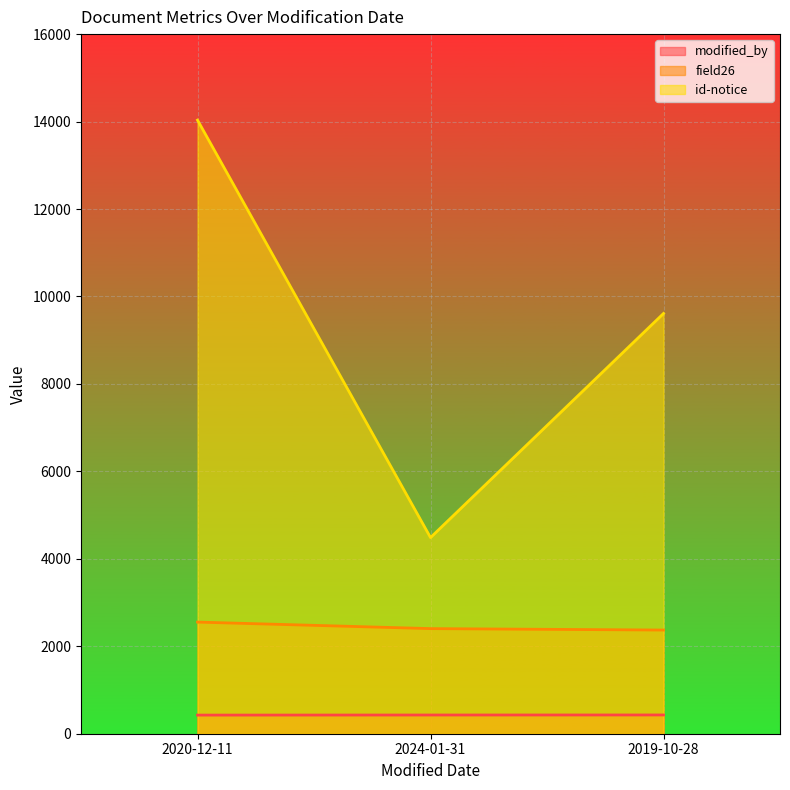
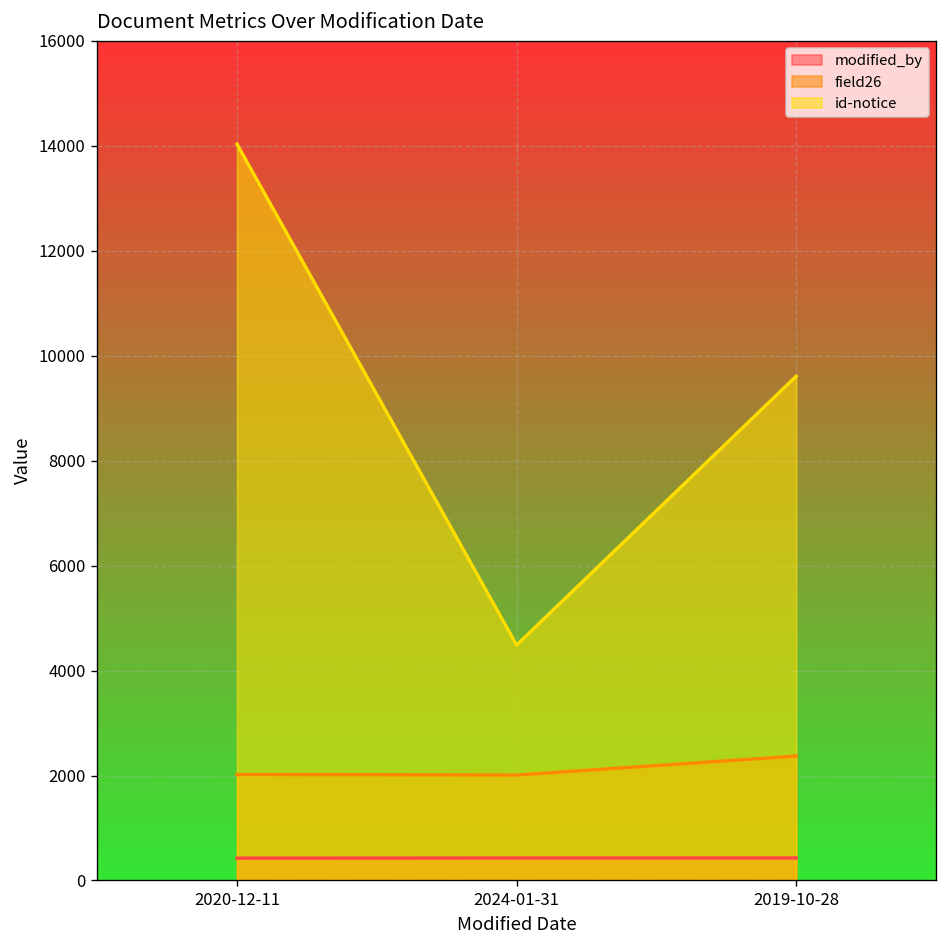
field26, 2020-12-11: 2600 -> 2000
field26, 2024-01-31: 2400 -> 2000
